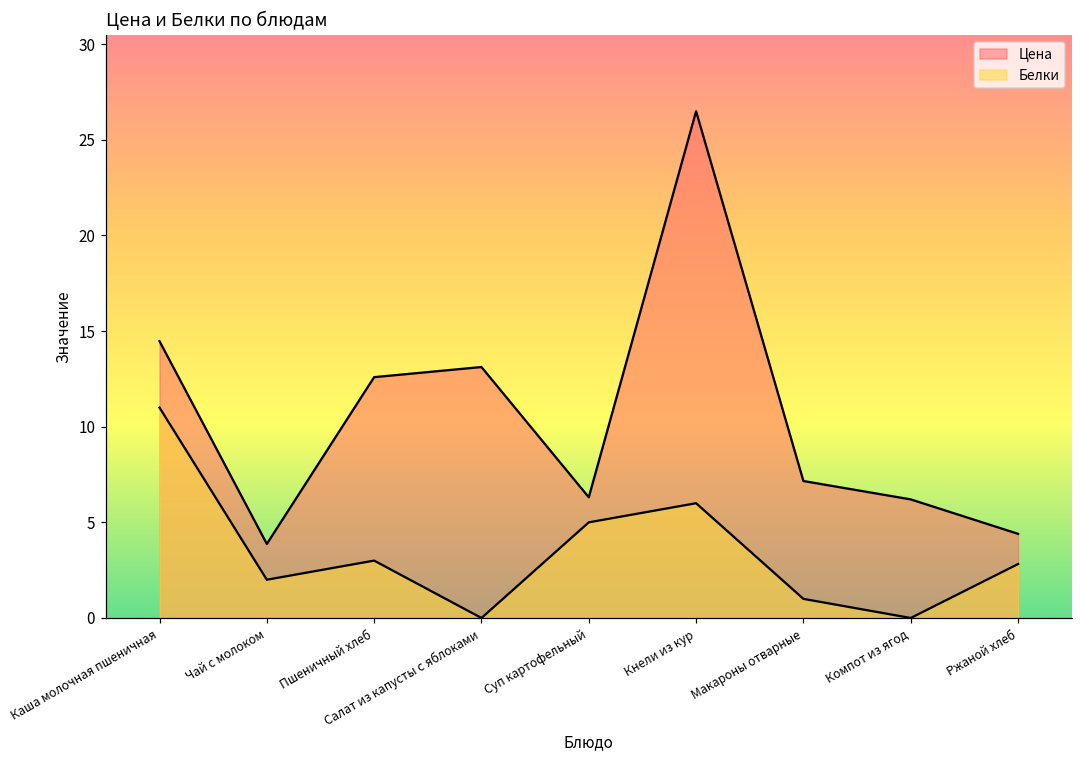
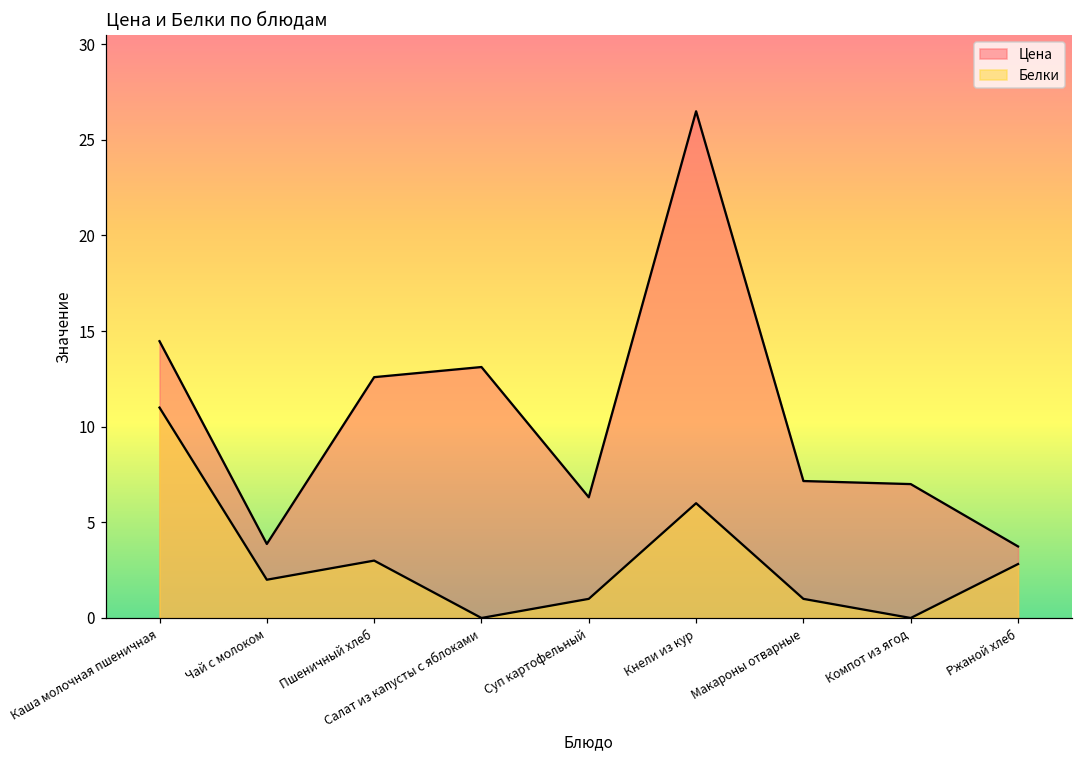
Белки, Суп картофельный: 5 -> 1
Цена, Компот из ягод: 6.2 -> 7.0
Цена, Ржаной хлеб: 4.4 -> 3.7
